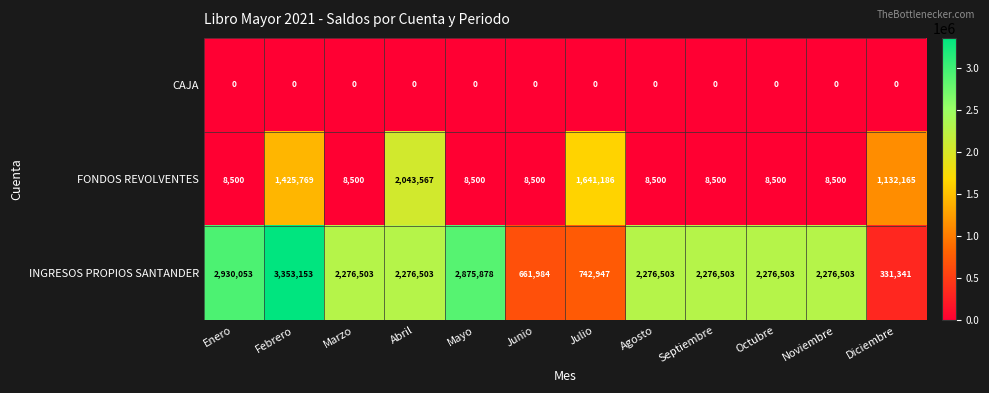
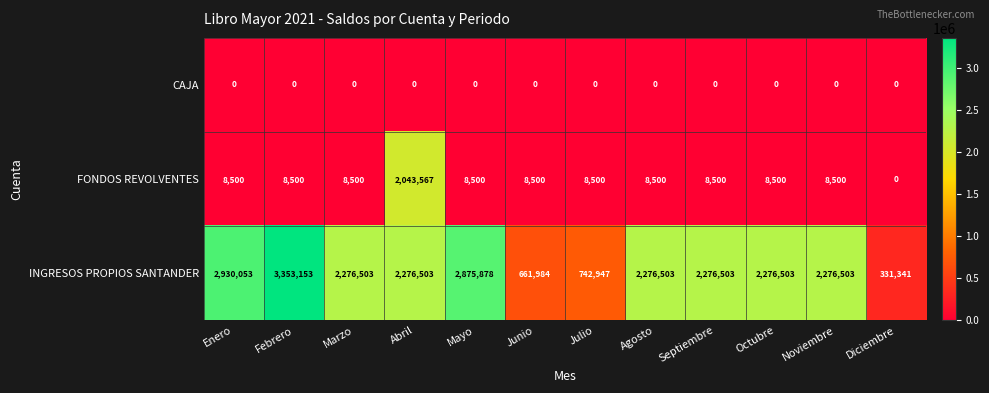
FONDOS REVOLVENTES, Febrero: 1,425,769 -> 8,500
FONDOS REVOLVENTES, Julio: 1,641,186 -> 8,500
FONDOS REVOLVENTES, Diciembre: 1,132,165 -> 0
